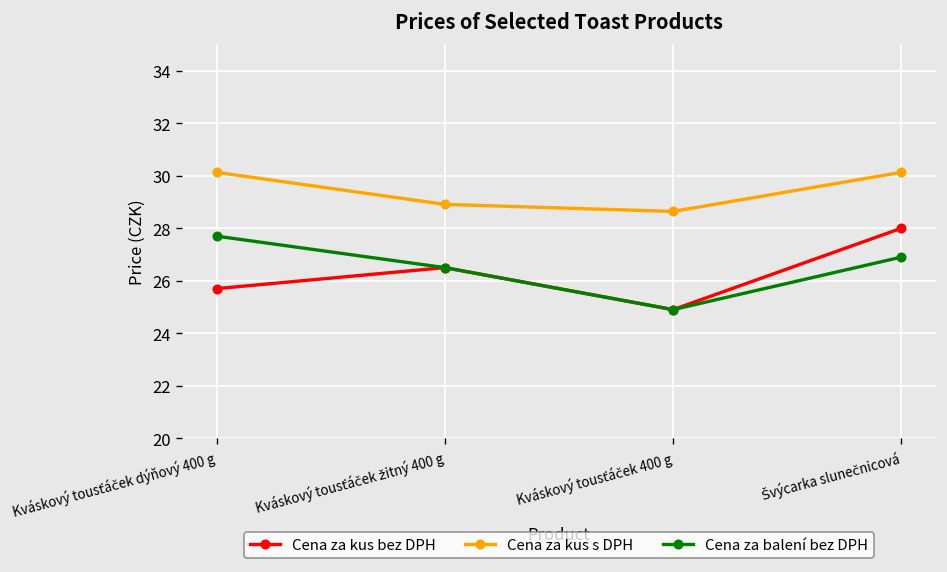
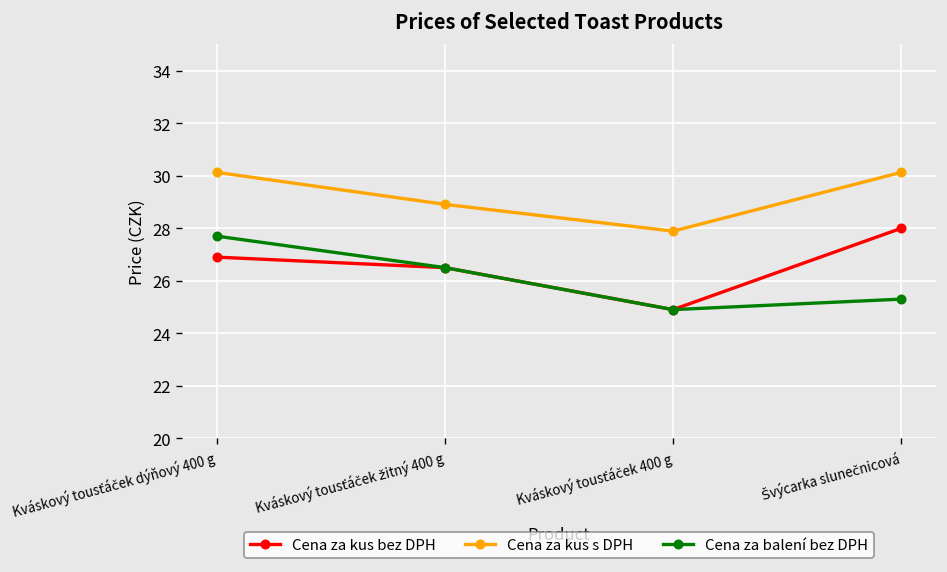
Cena za kus bez DPH, Kváskový tousťáček dýňový 400 g: 25.7 -> 26.9
Cena za kus s DPH, Kváskový tousťáček 400 g: 28.6 -> 27.9
Cena za balení bez DPH, Švýcarka slunečnicová: 26.9 -> 25.3
